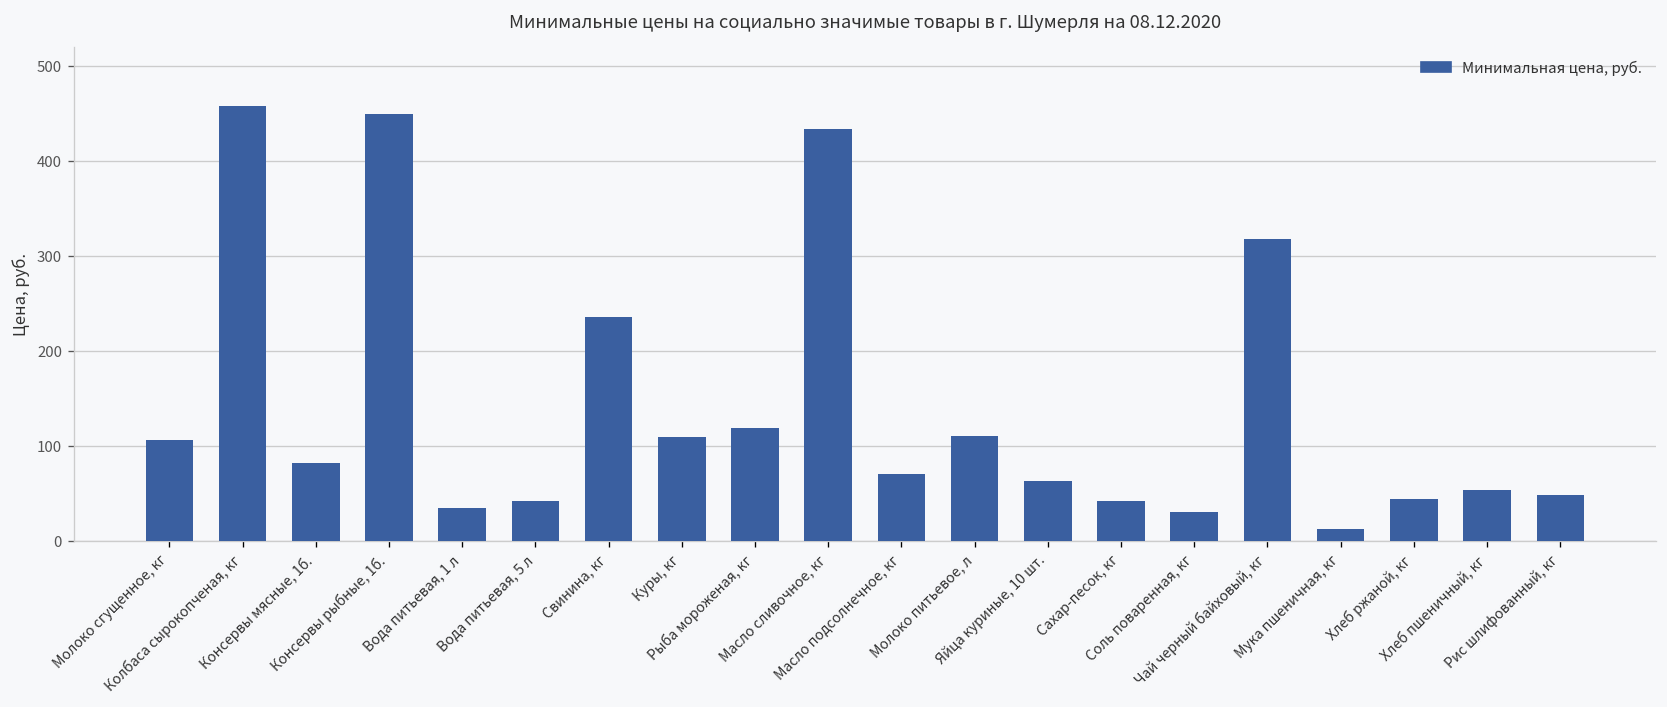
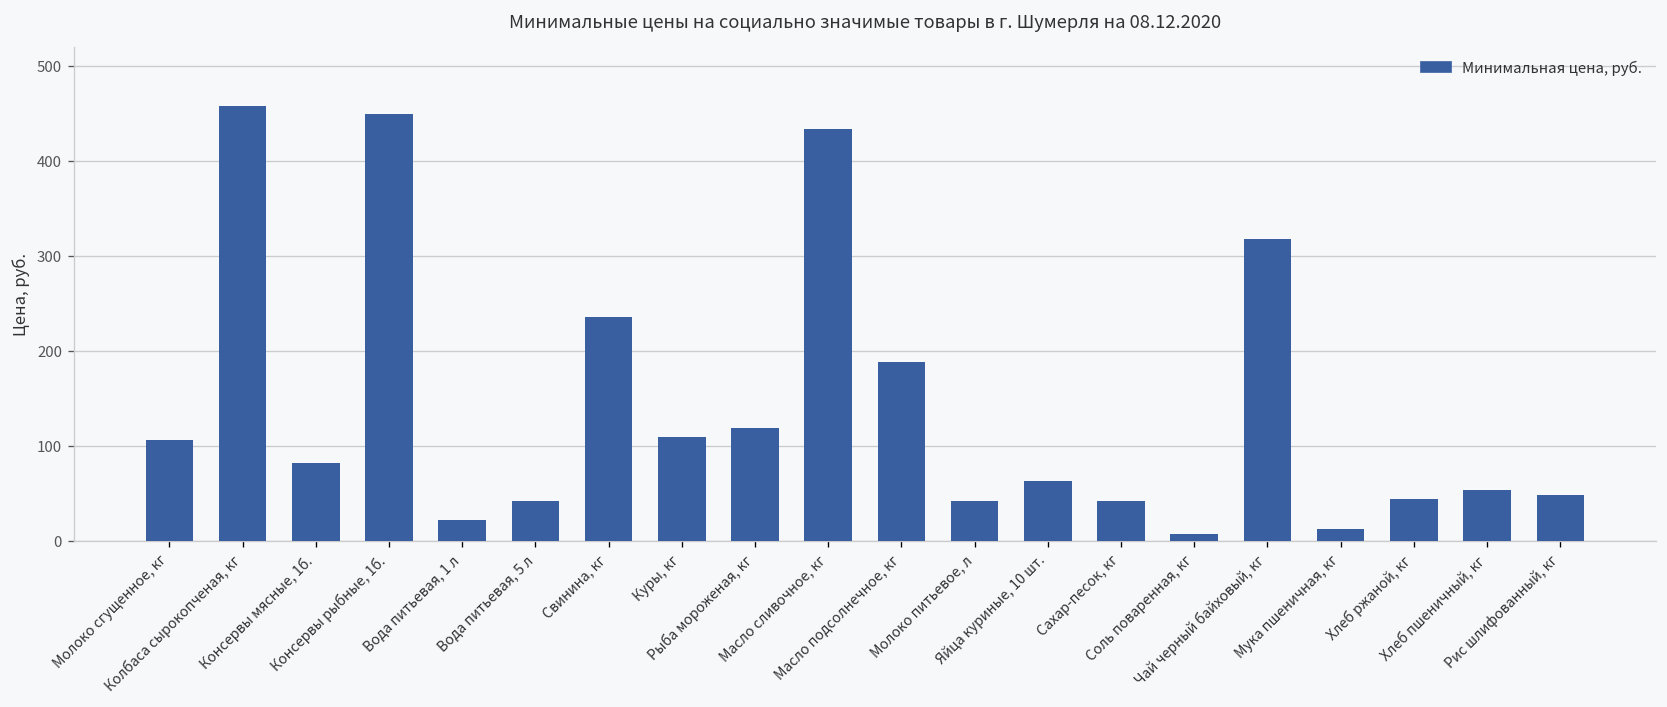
Вода питьевая, 1 л: 30 -> 20
Масло подсолнечное, кг: 70 -> 190
Молоко питьевое, л: 110 -> 40
Соль поваренная, кг: 30 -> 10
